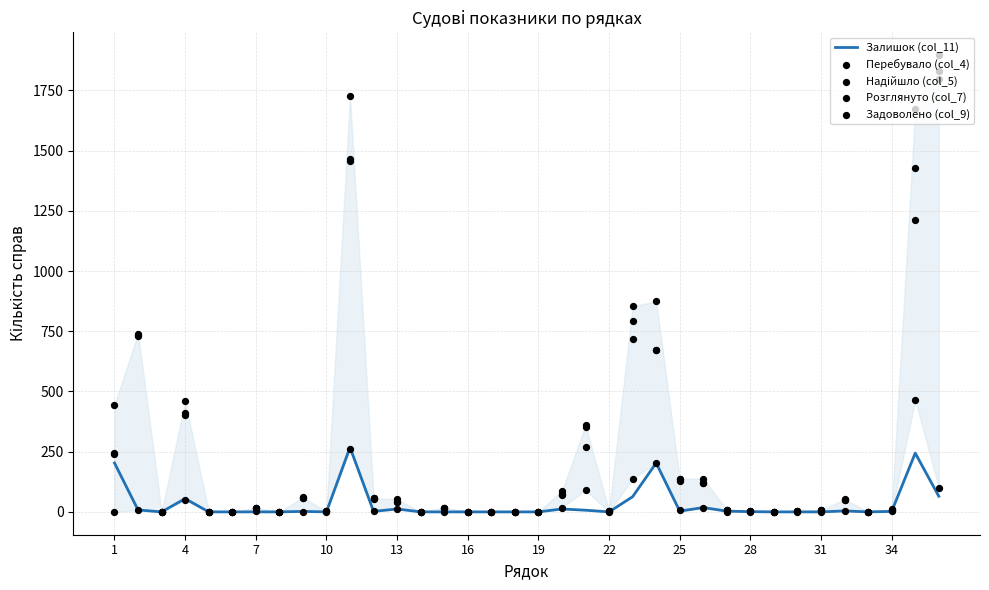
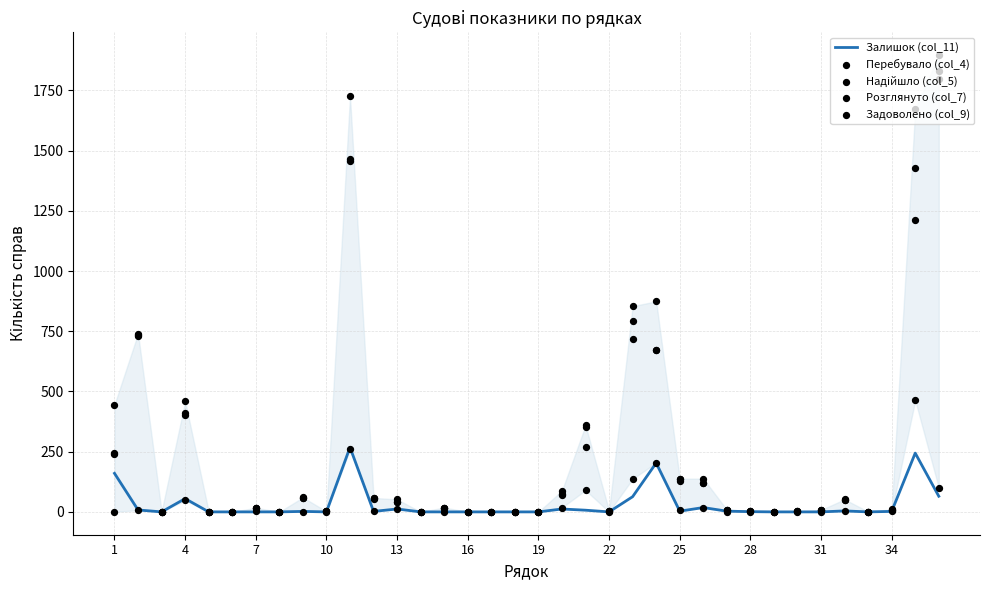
Залишок (col_11), 1: 200 -> 160
